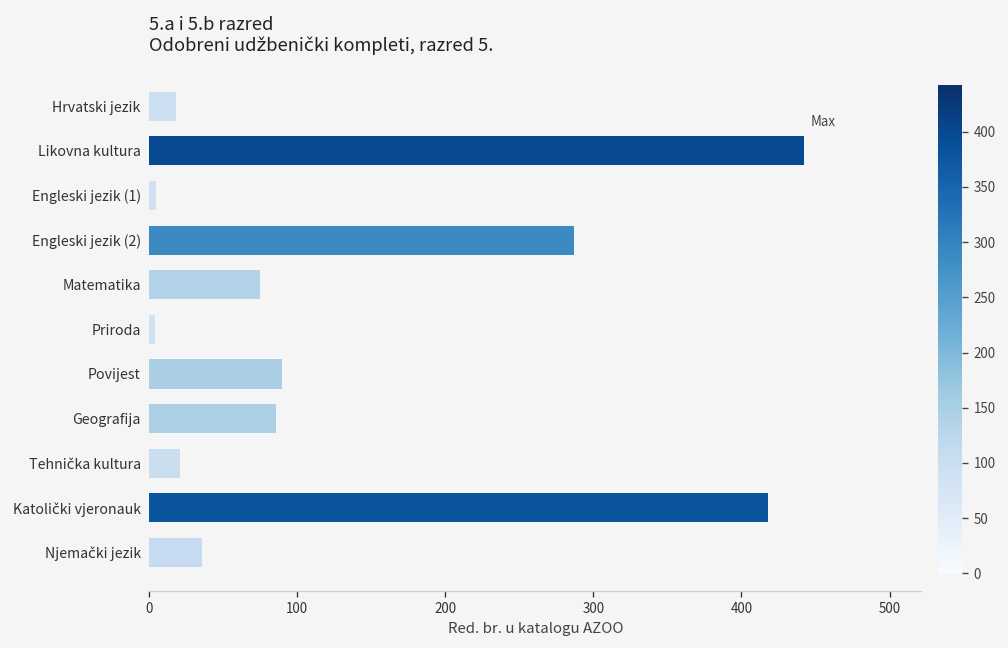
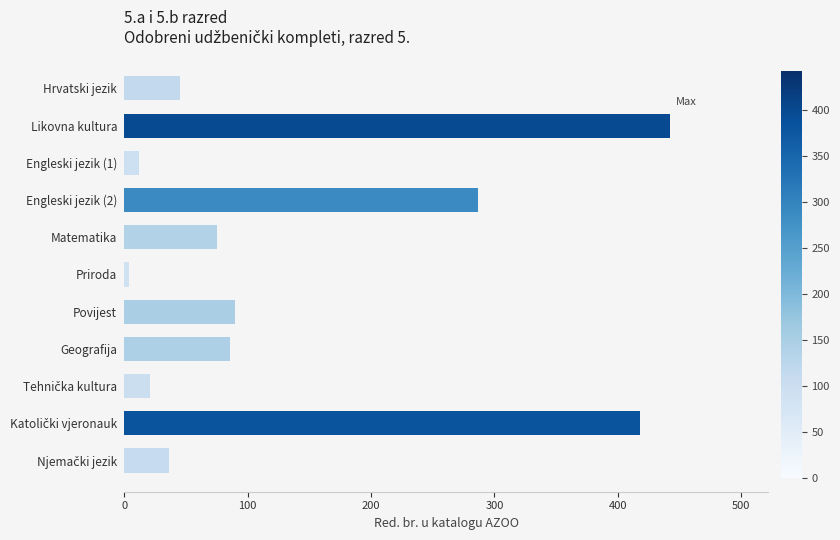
Hrvatski jezik: 18 -> 45
Engleski jezik (1): 5 -> 12
